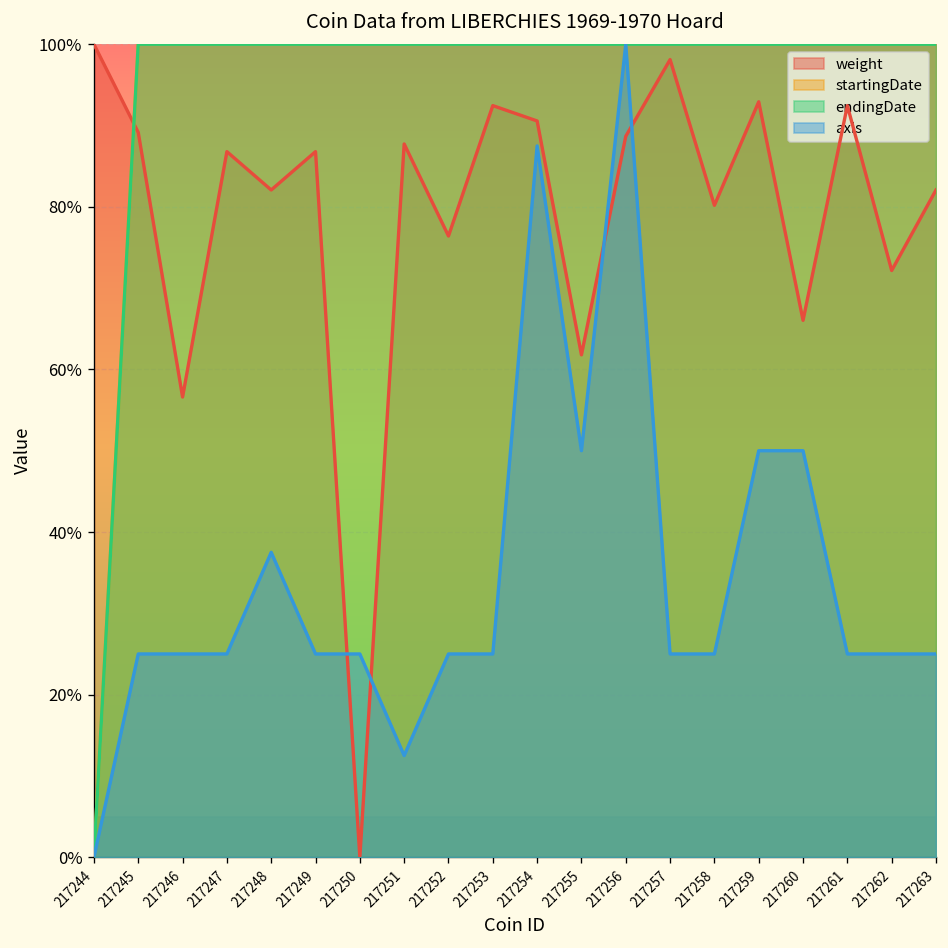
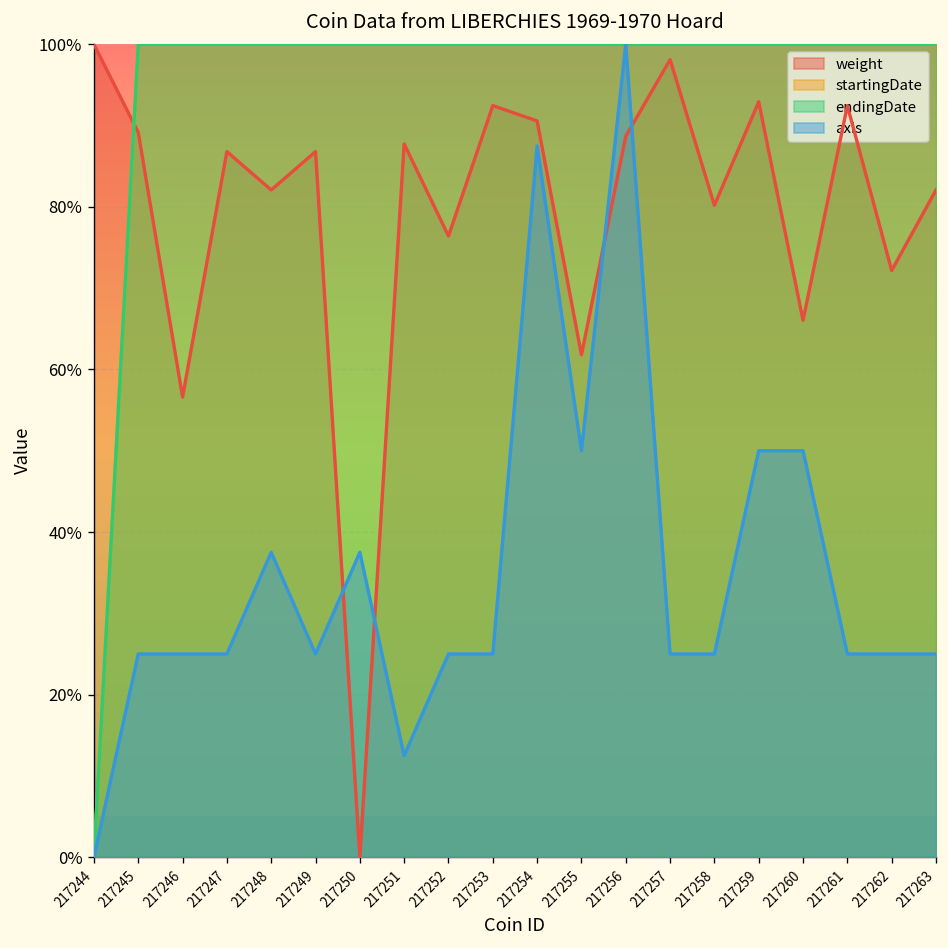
axis, 217250: 25% -> 38%
